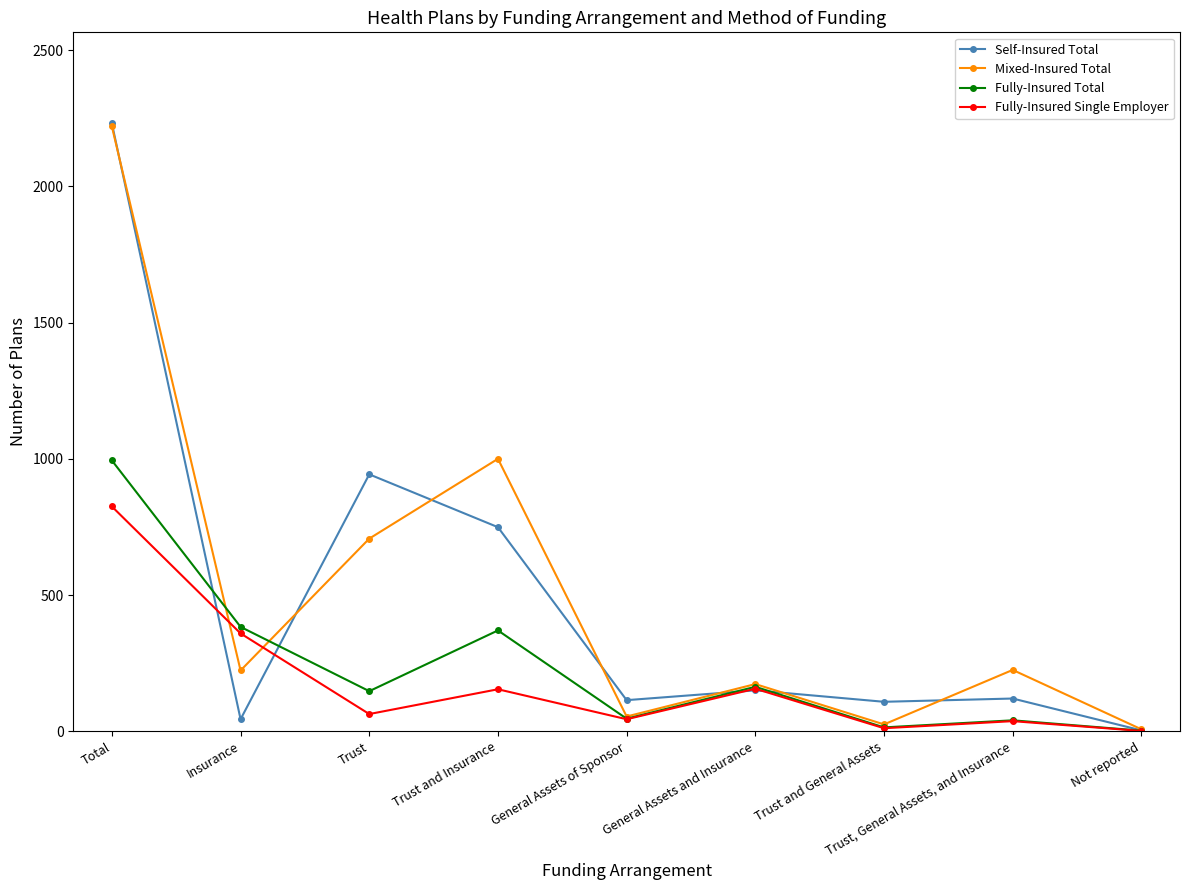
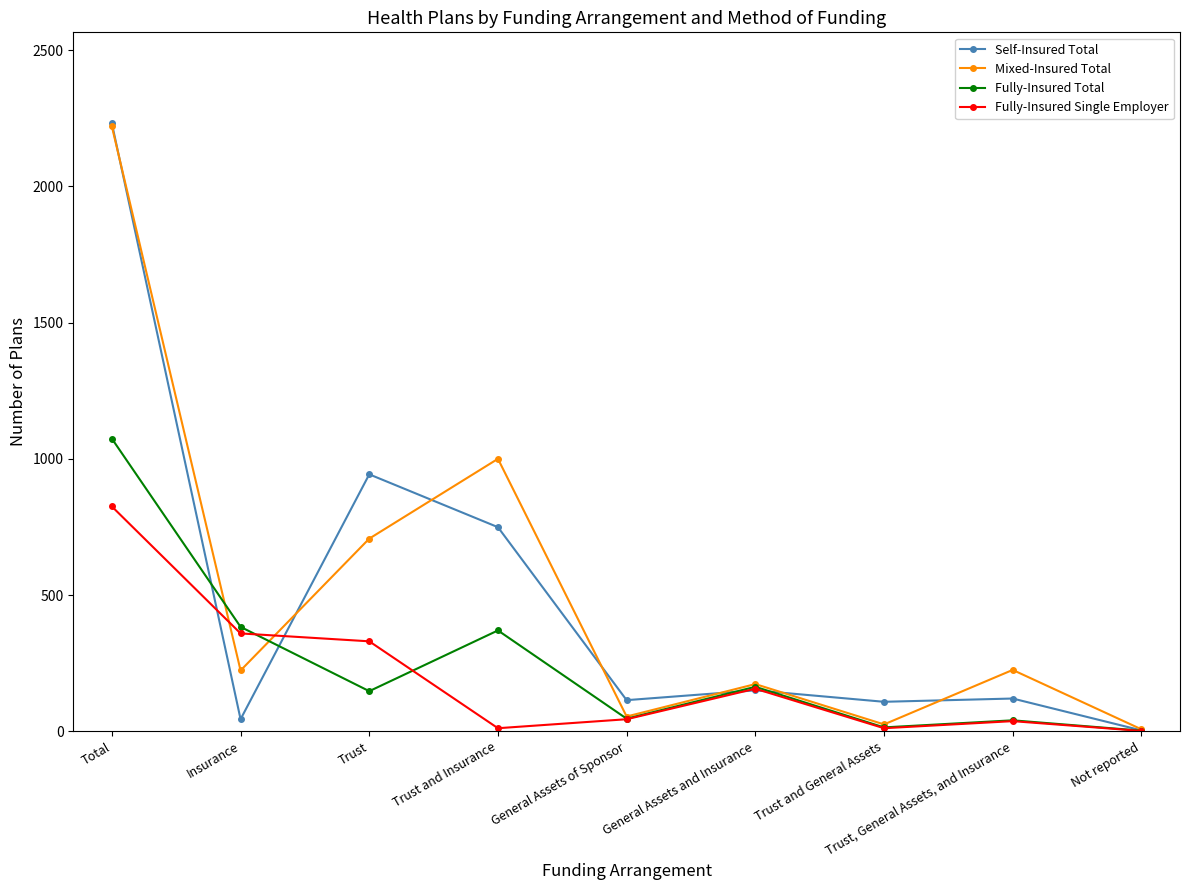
Fully-Insured Total, Total: 990 -> 1070
Fully-Insured Single Employer, Trust: 60 -> 330
Fully-Insured Single Employer, Trust and Insurance: 150 -> 10
